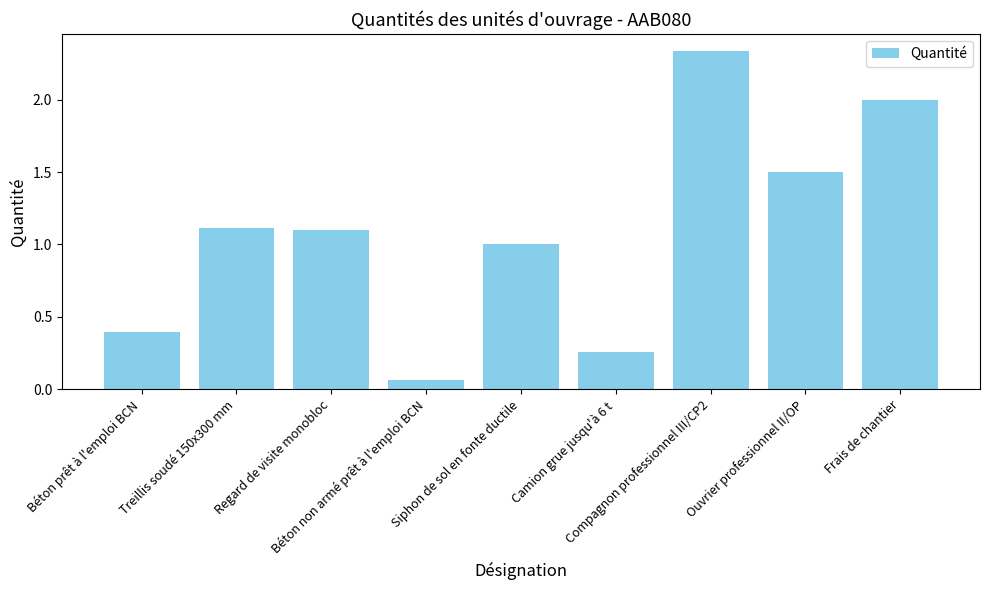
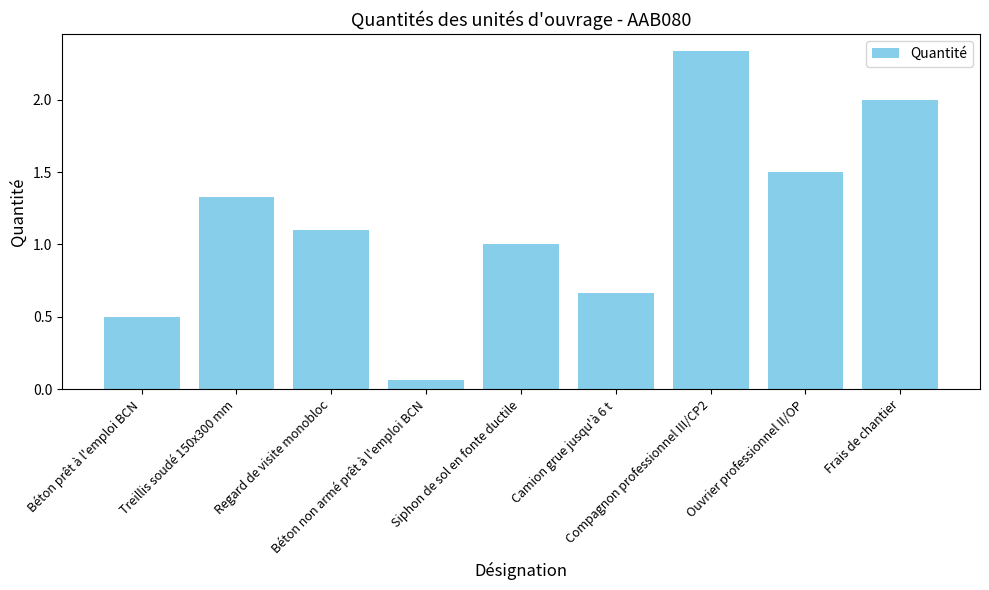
Béton prêt à l'emploi BCN: 0.40 -> 0.50
Treillis soudé 150x300 mm: 1.11 -> 1.33
Camion grue jusqu'à 6 t: 0.26 -> 0.67
